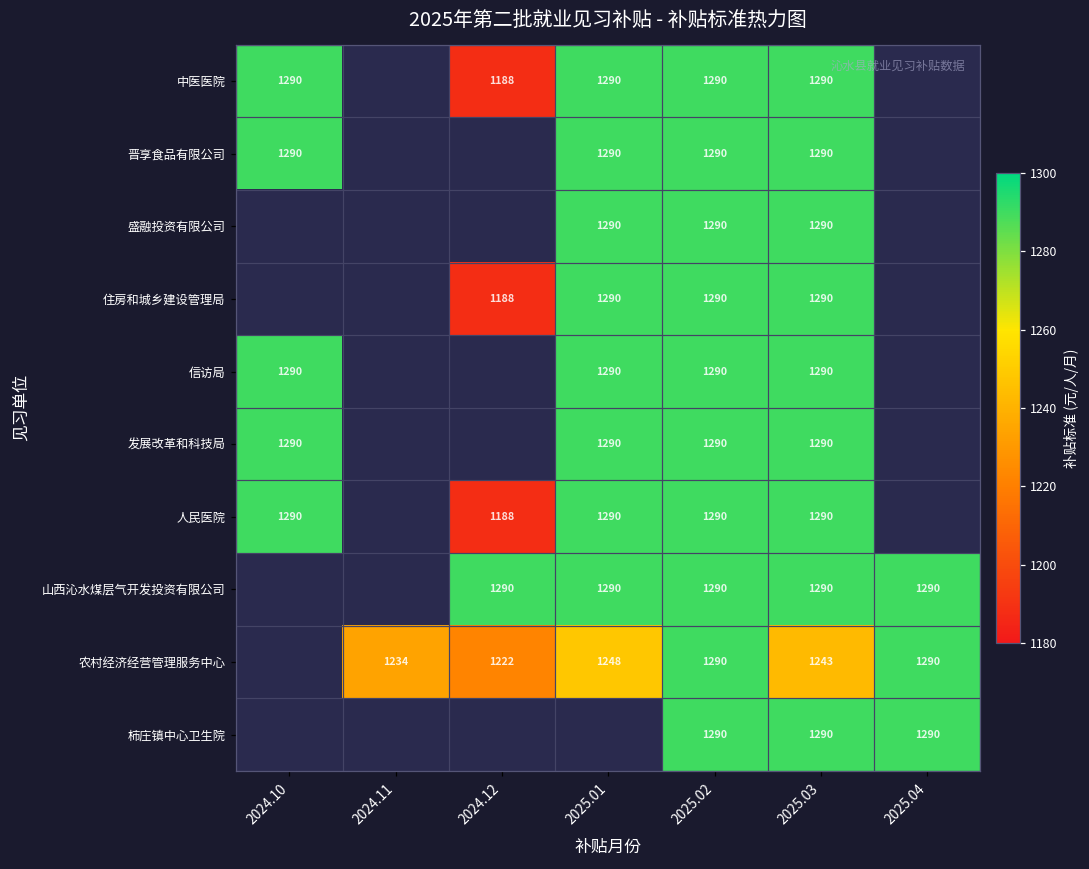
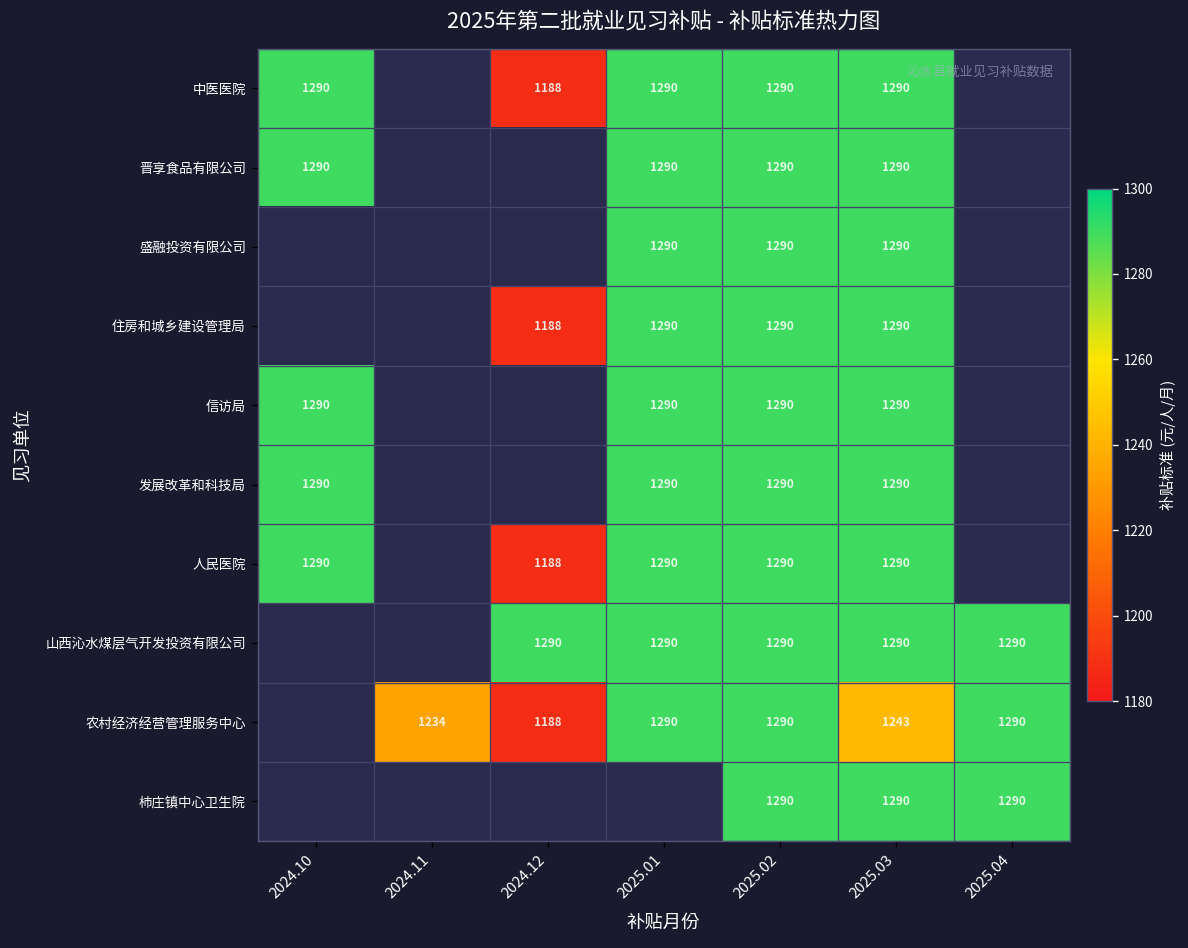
农村经济经营管理服务中心, 2024.12: 1222 -> 1188
农村经济经营管理服务中心, 2025.01: 1248 -> 1290
